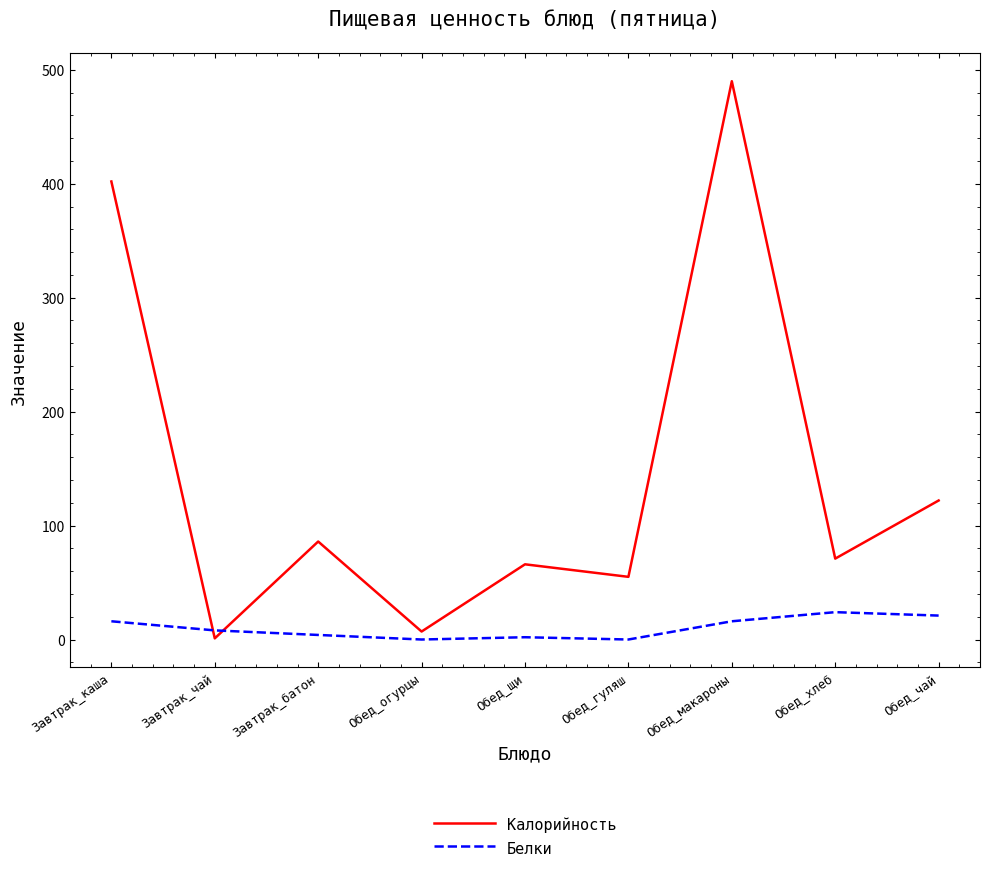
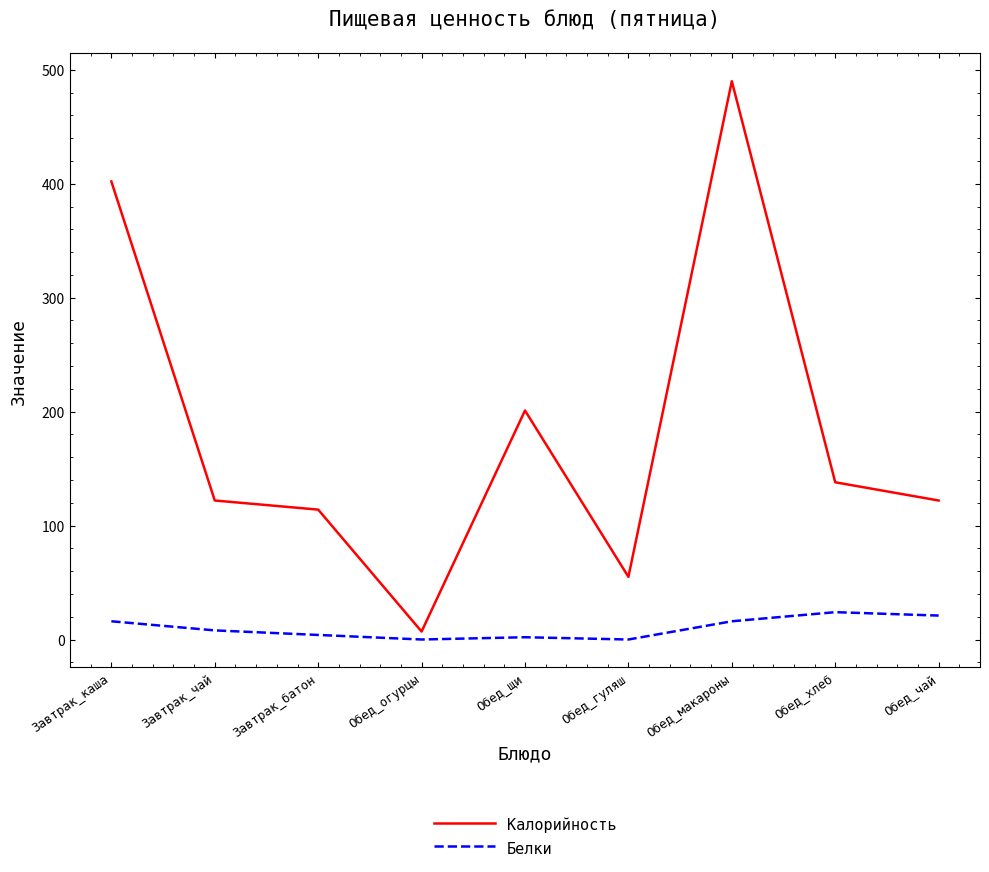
Калорийность, Завтрак_чай: 1 -> 122
Калорийность, Завтрак_батон: 86 -> 114
Калорийность, Обед_щи: 66 -> 201
Калорийность, Обед_хлеб: 71 -> 138
